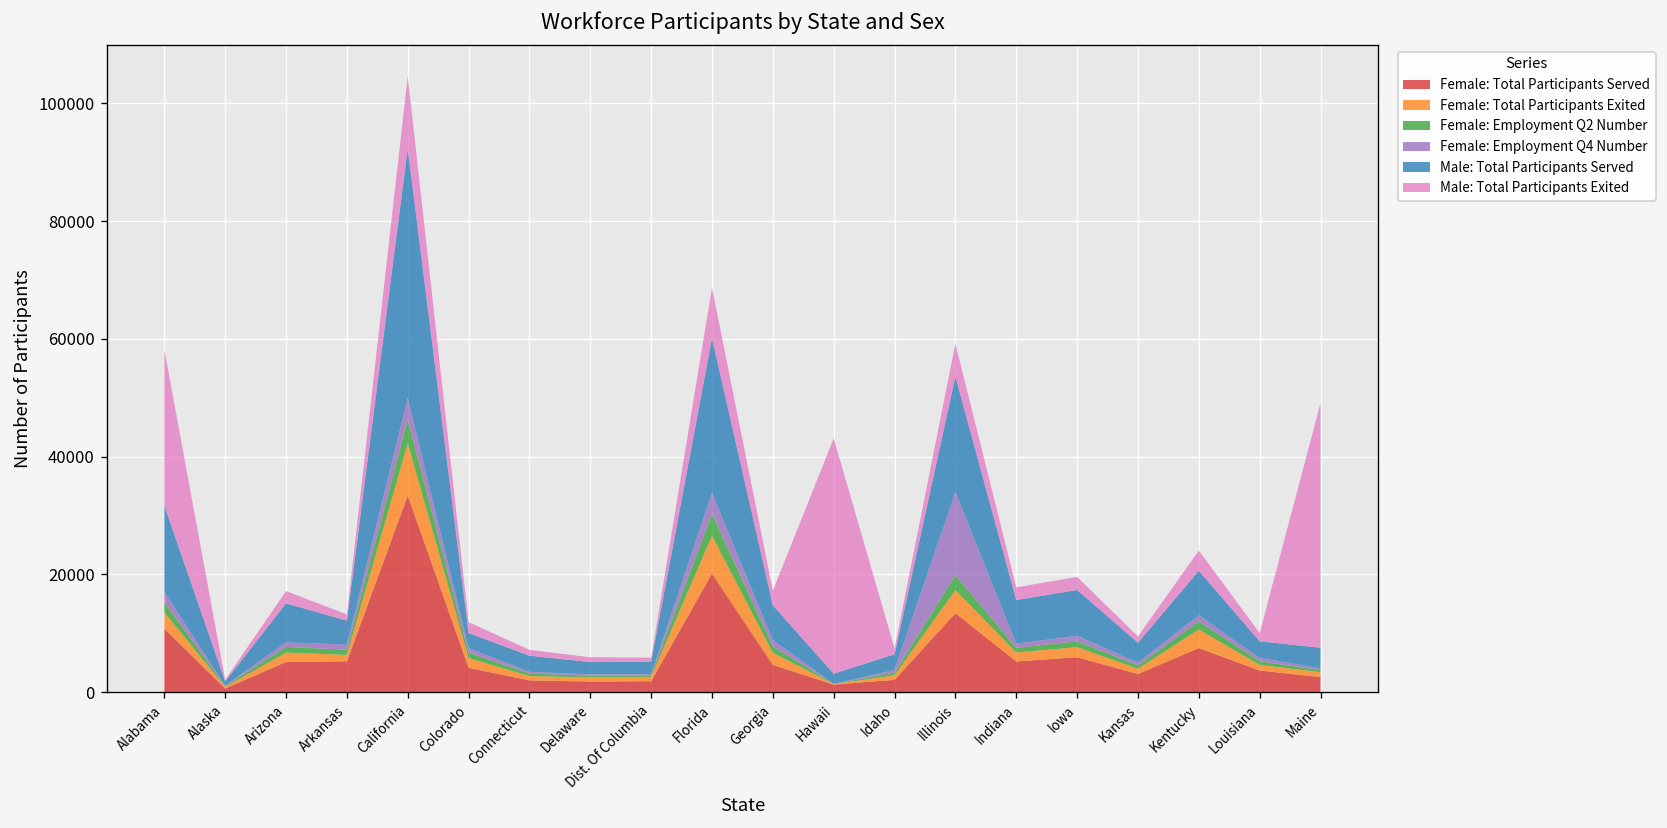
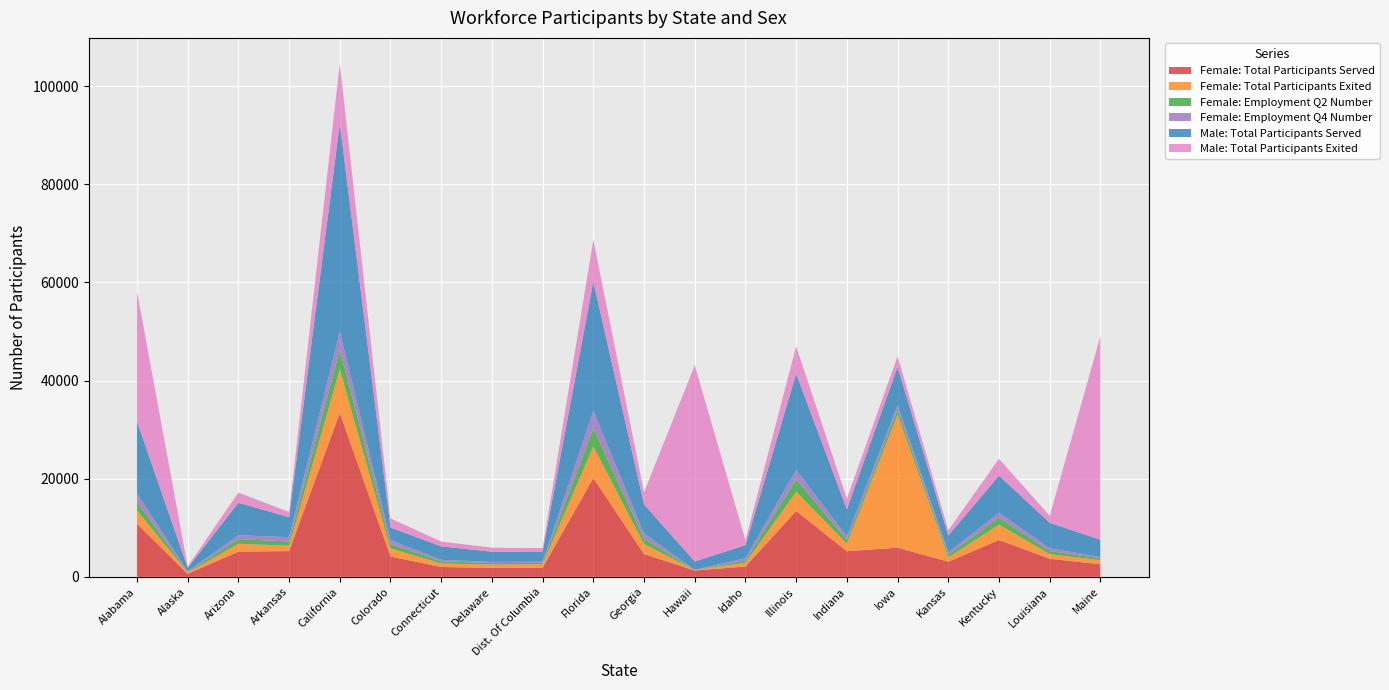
Female: Employment Q4 Number, Illinois: 14000 -> 2000
Male: Total Participants Served, Indiana: 7000 -> 6000
Female: Total Participants Exited, Iowa: 2000 -> 27000
Male: Total Participants Served, Louisiana: 3000 -> 5000
